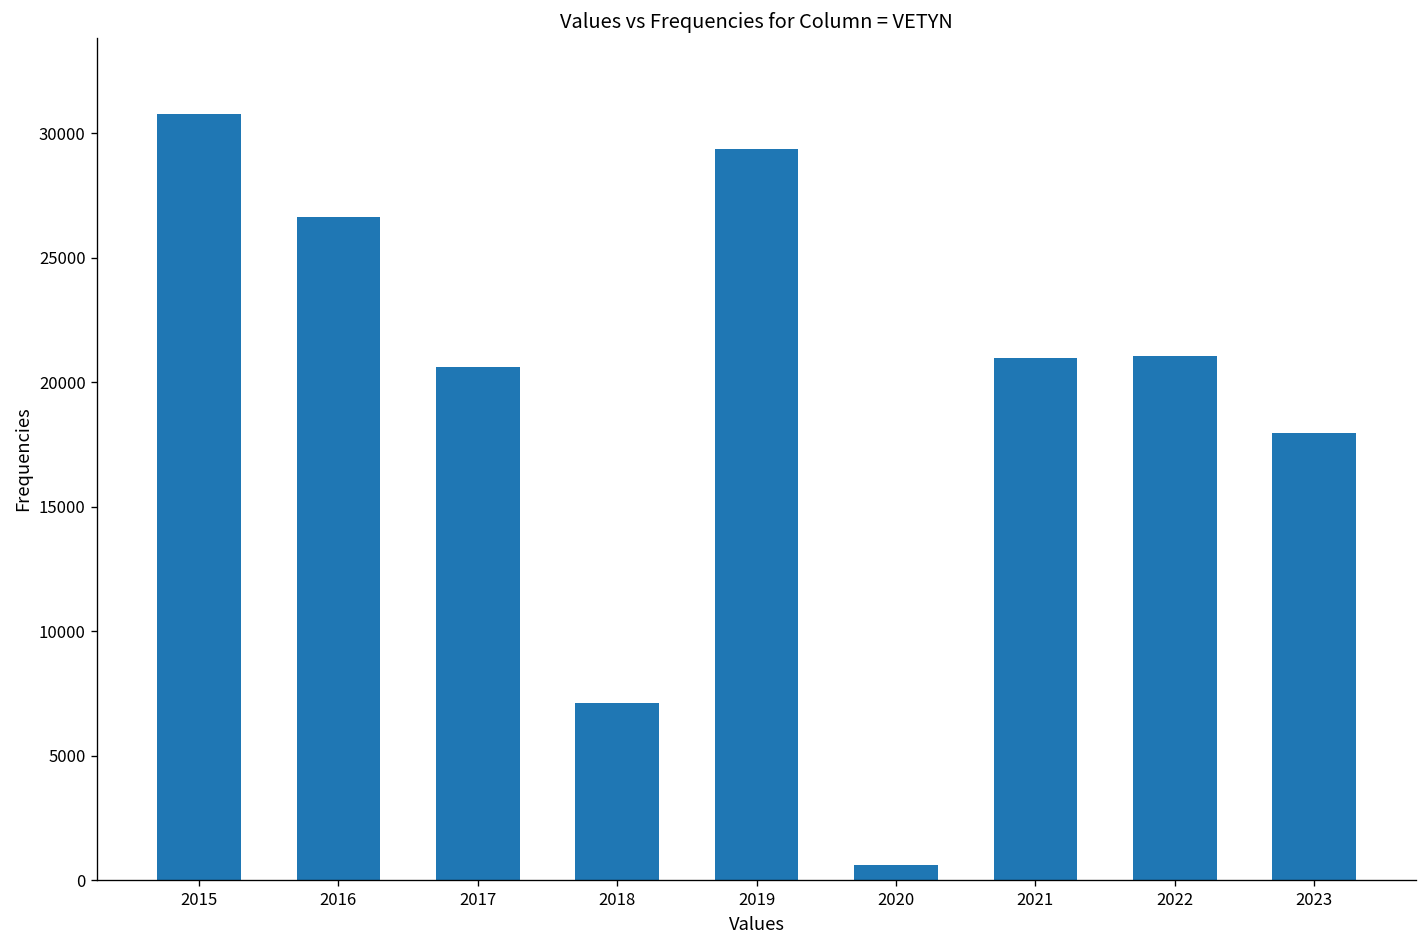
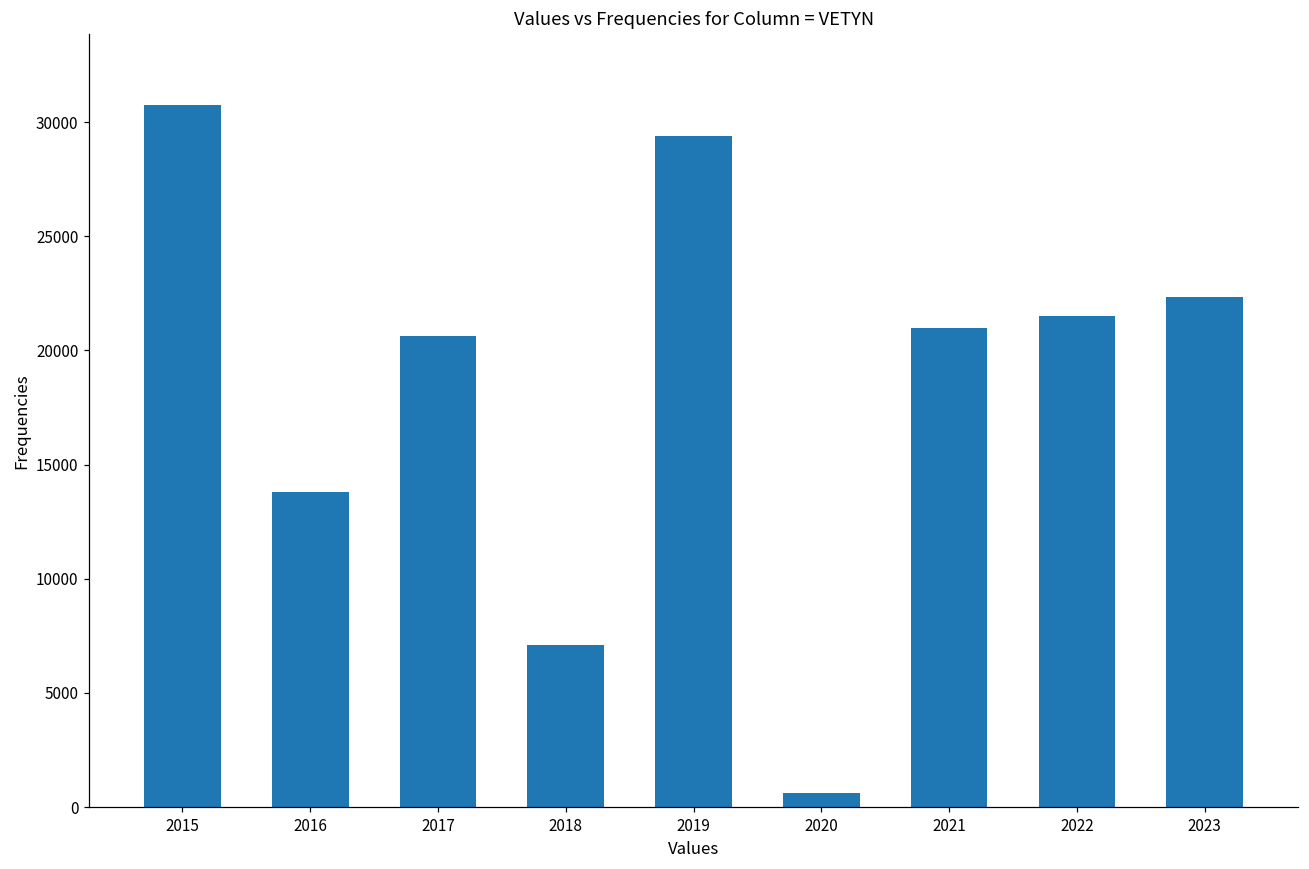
2016: 26600 -> 13800
2022: 21100 -> 21500
2023: 17900 -> 22300
